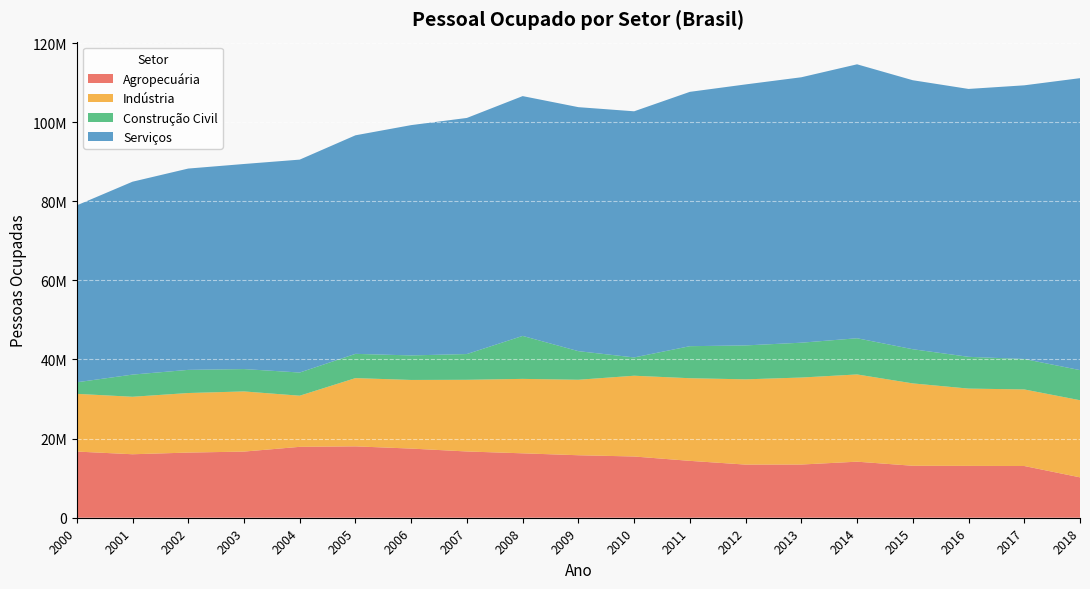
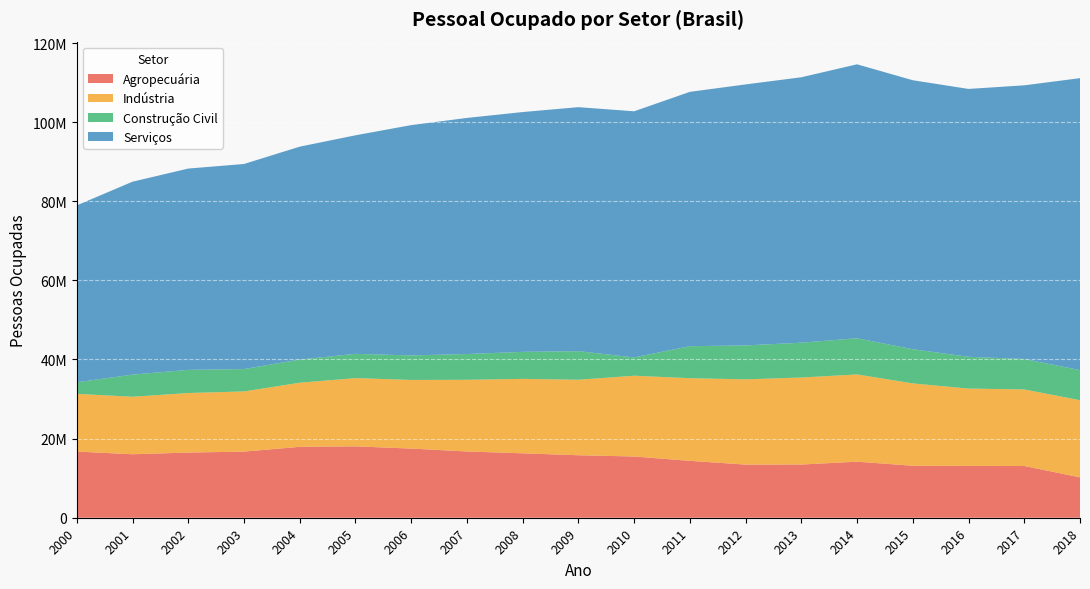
Indústria, 2004: 13000000 -> 16000000
Construção Civil, 2008: 11000000 -> 7000000
